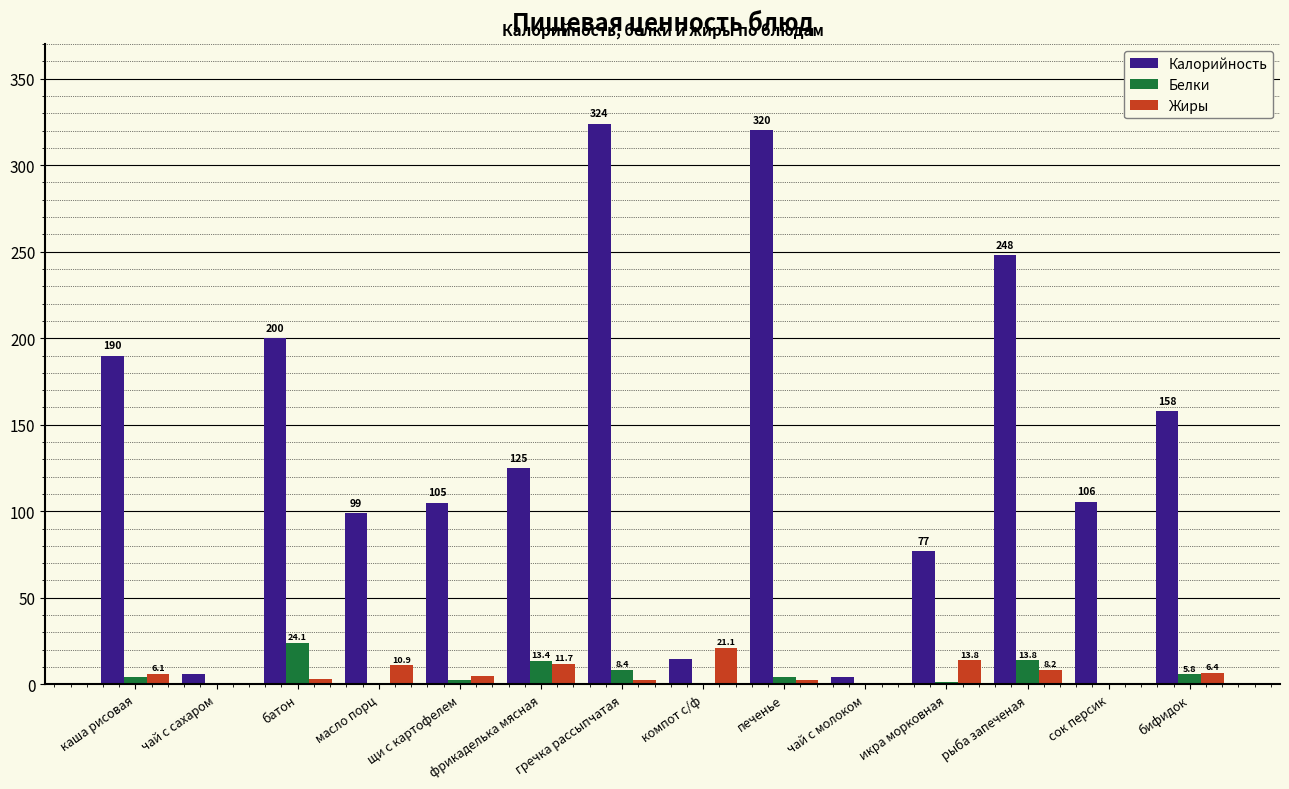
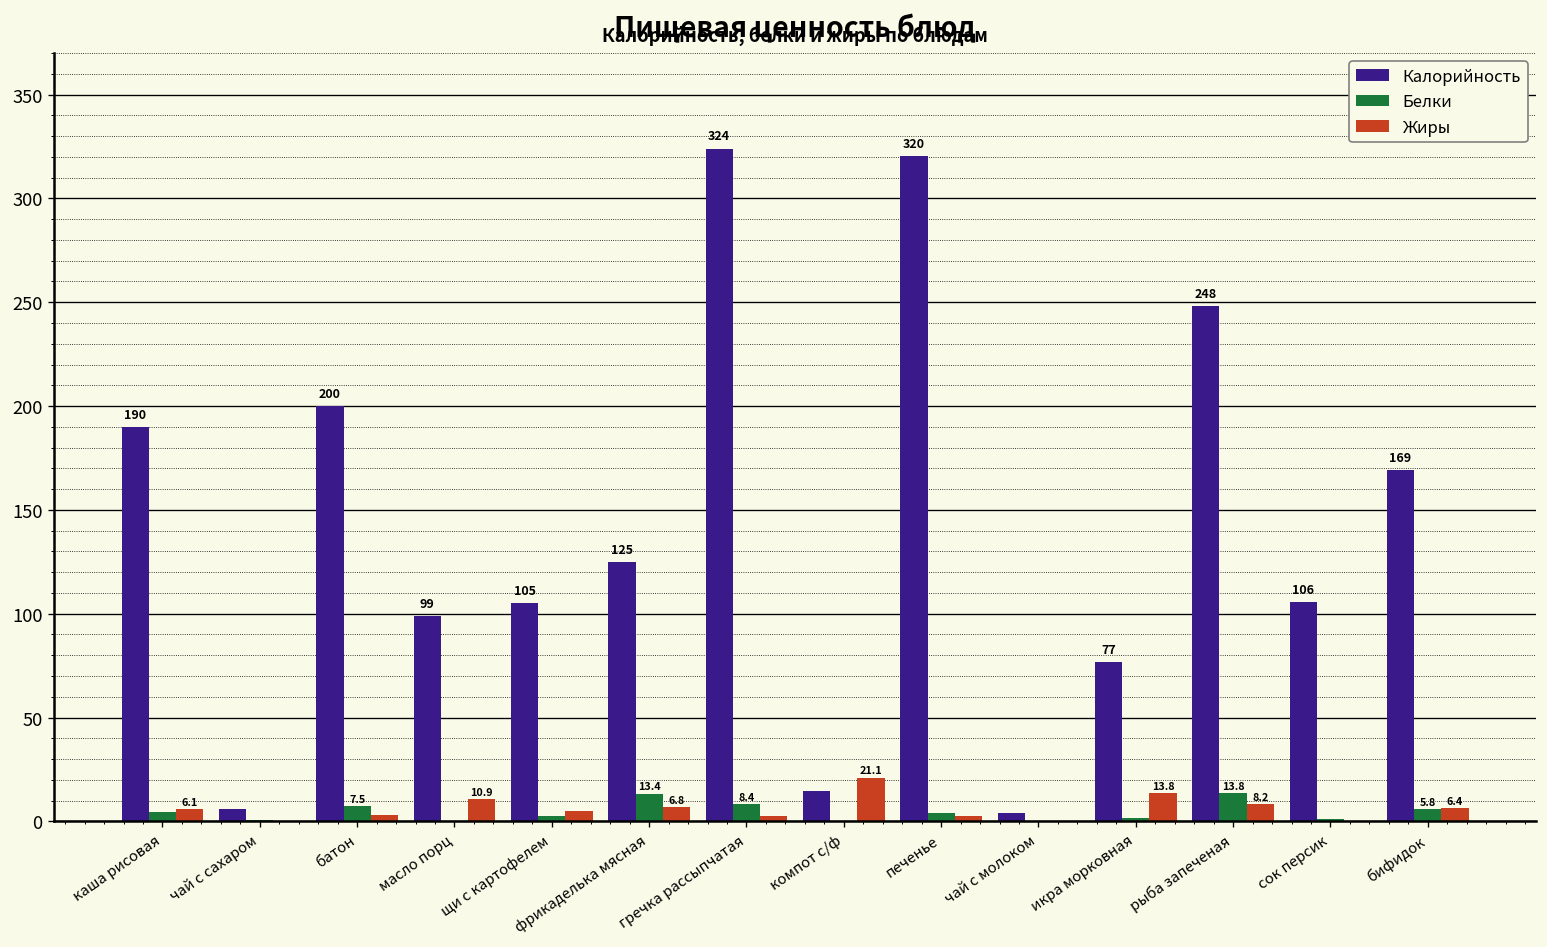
Белки, батон: 24.1 -> 7.5
Жиры, фрикаделька мясная: 11.7 -> 6.8
Калорийность, бифидок: 158 -> 169
